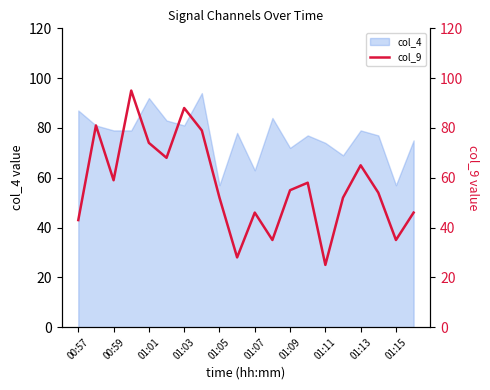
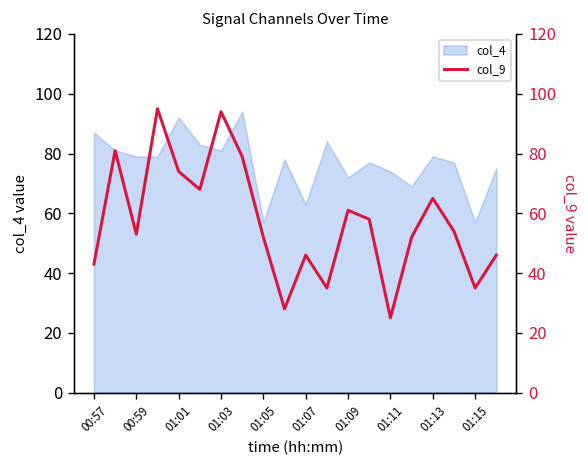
col_9, 00:59: 59 -> 53
col_9, 01:03: 88 -> 94
col_9, 01:09: 55 -> 61
